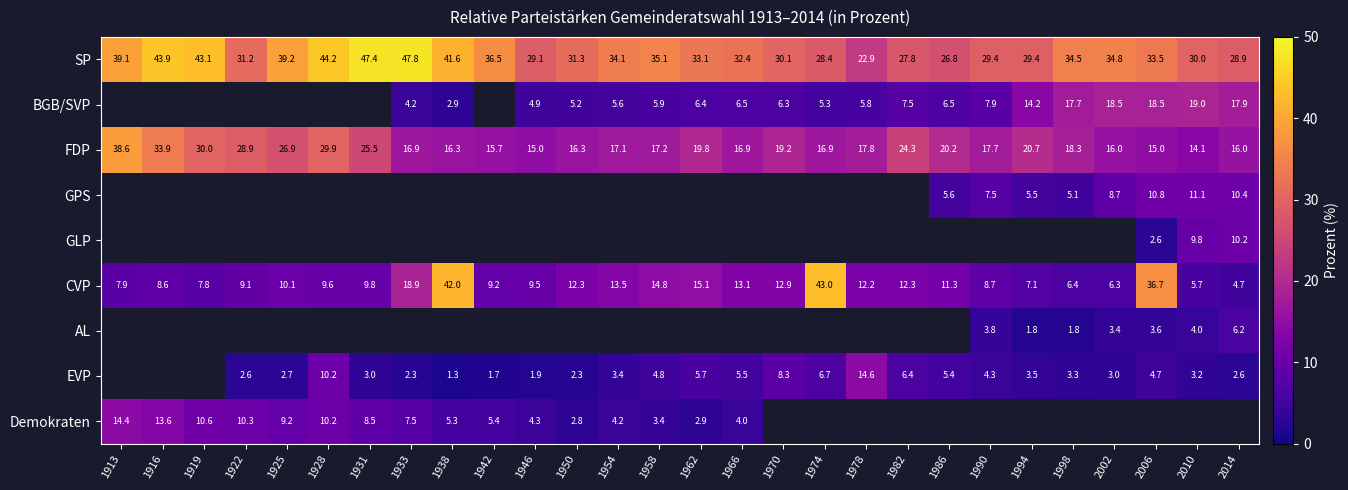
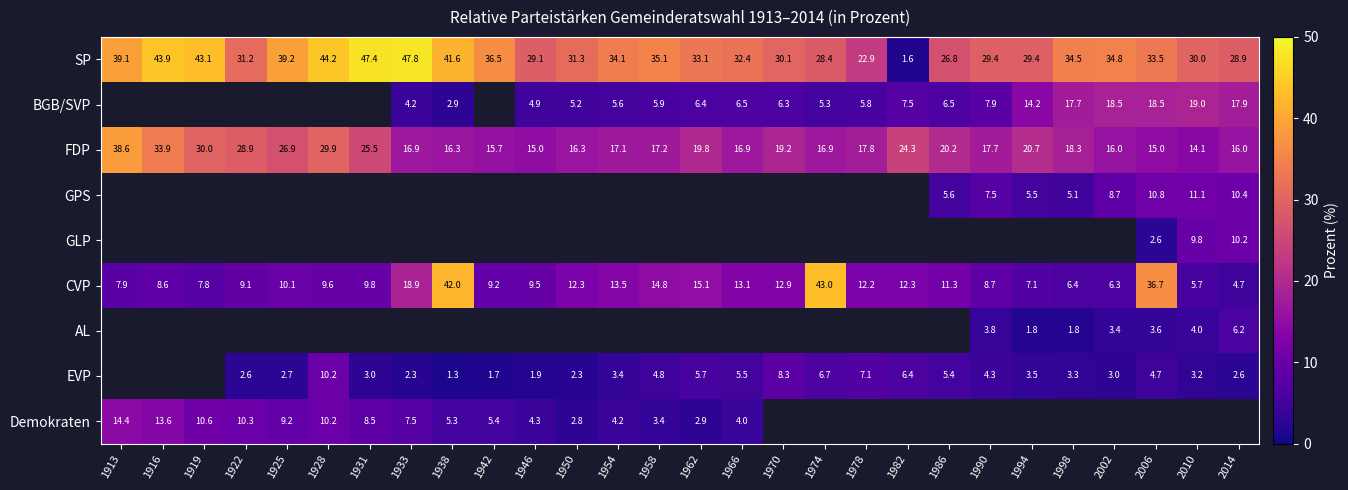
SP, 1982: 27.8 -> 1.6
EVP, 1978: 14.6 -> 7.1
